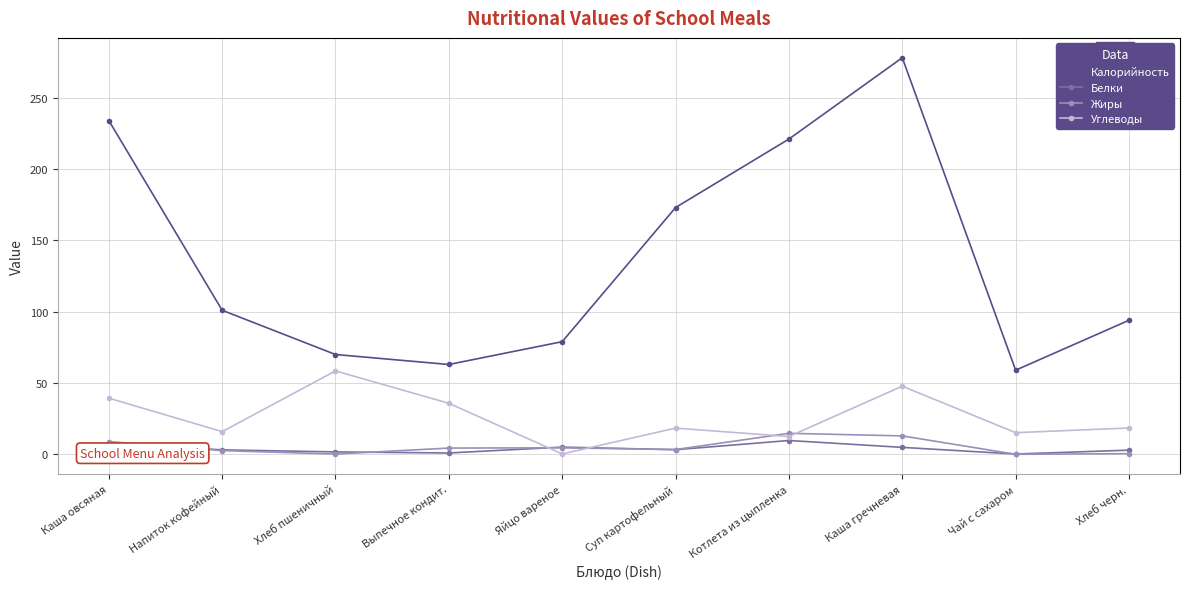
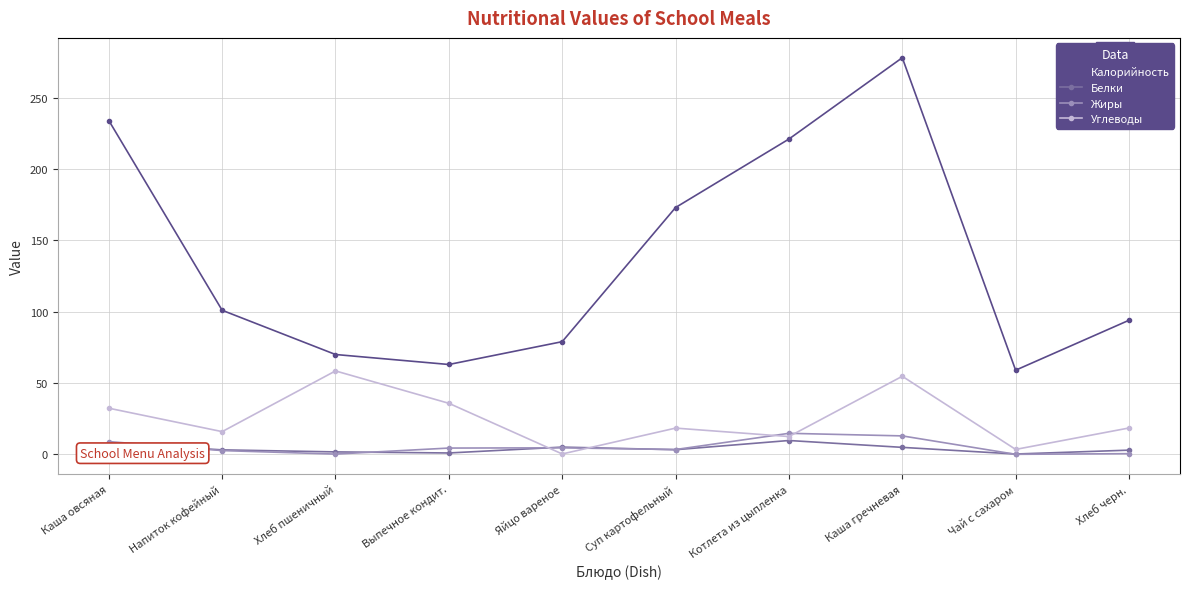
Углеводы, Каша овсяная: 39 -> 32
Углеводы, Каша гречневая: 48 -> 55
Углеводы, Чай с сахаром: 15 -> 3
